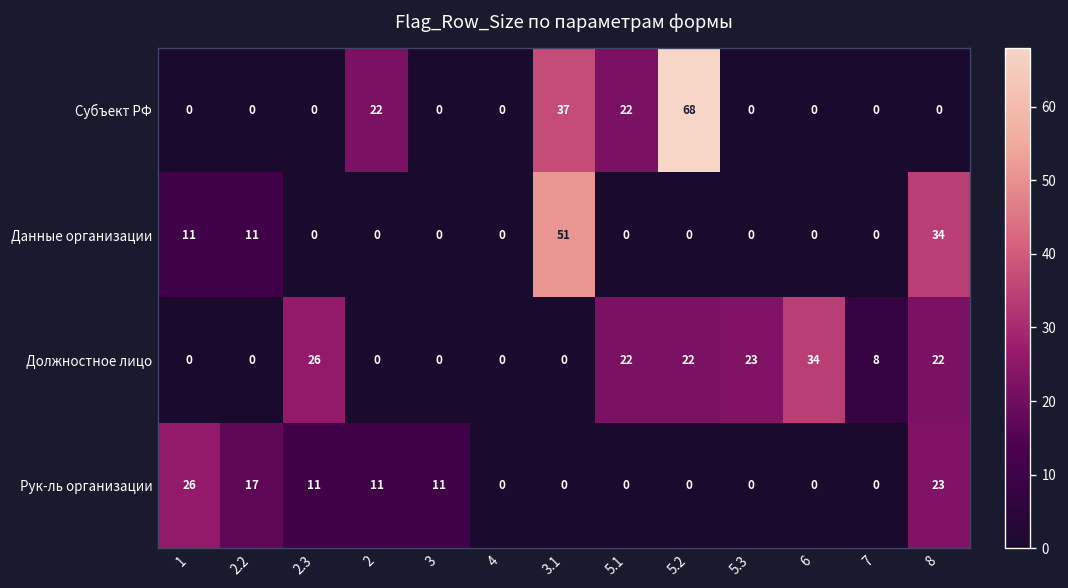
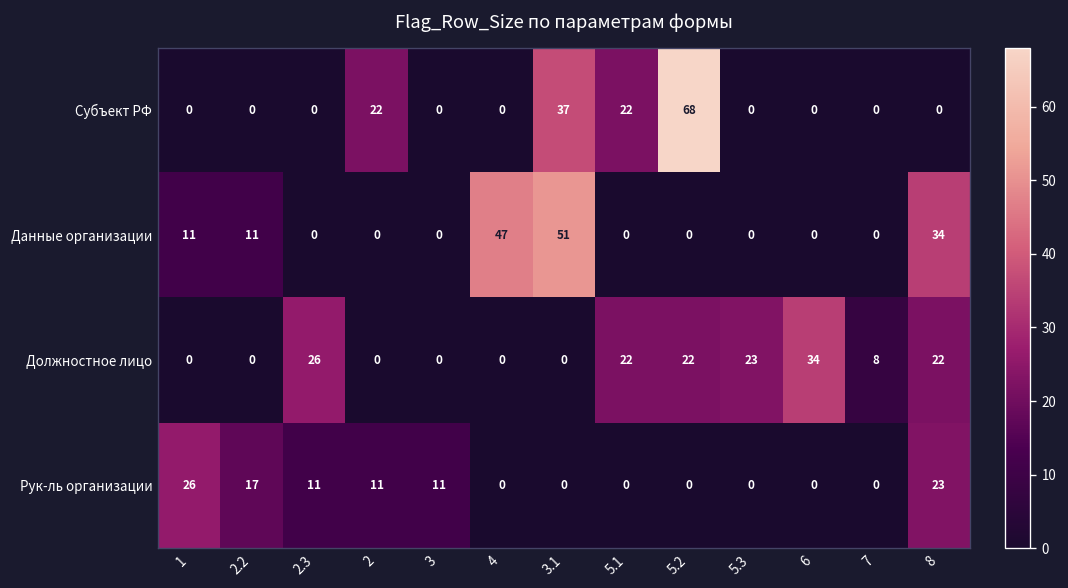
Данные организации, 4: 0 -> 47
